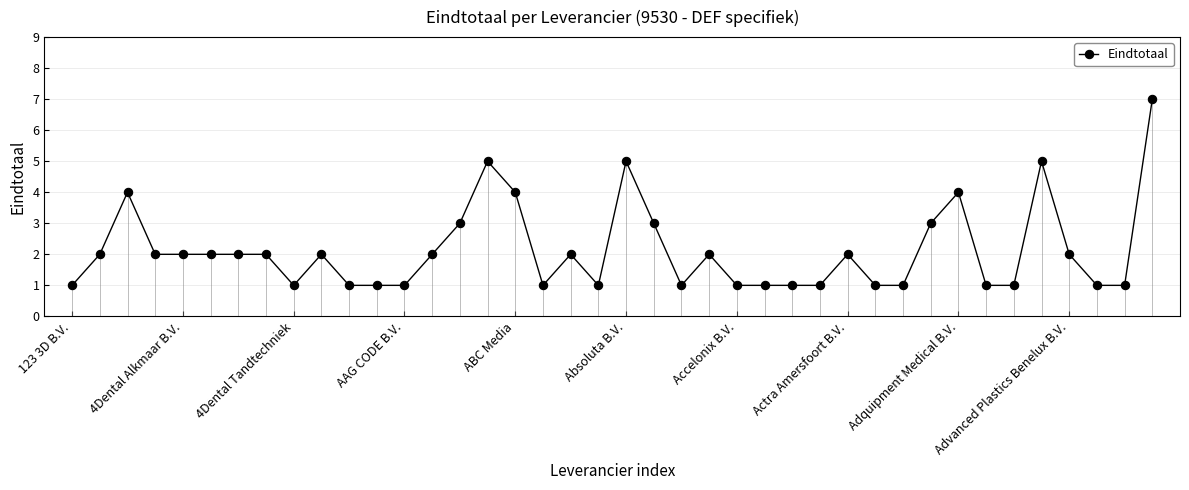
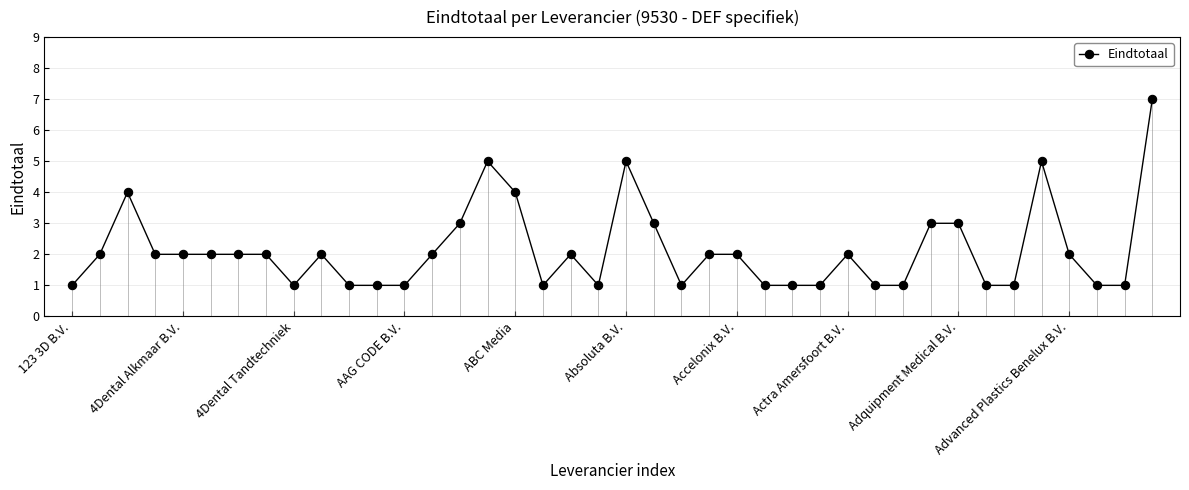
Eindtotaal, Accelonix B.V.: 1 -> 2
Eindtotaal, Adquipment Medical B.V.: 4 -> 3
